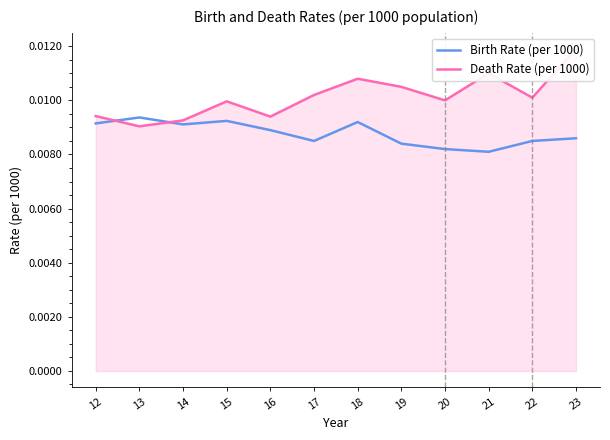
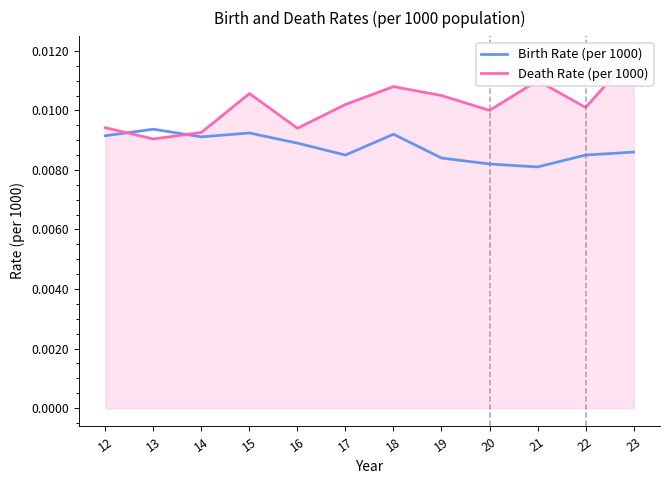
Death Rate (per 1000), 15: 0.0100 -> 0.0106
